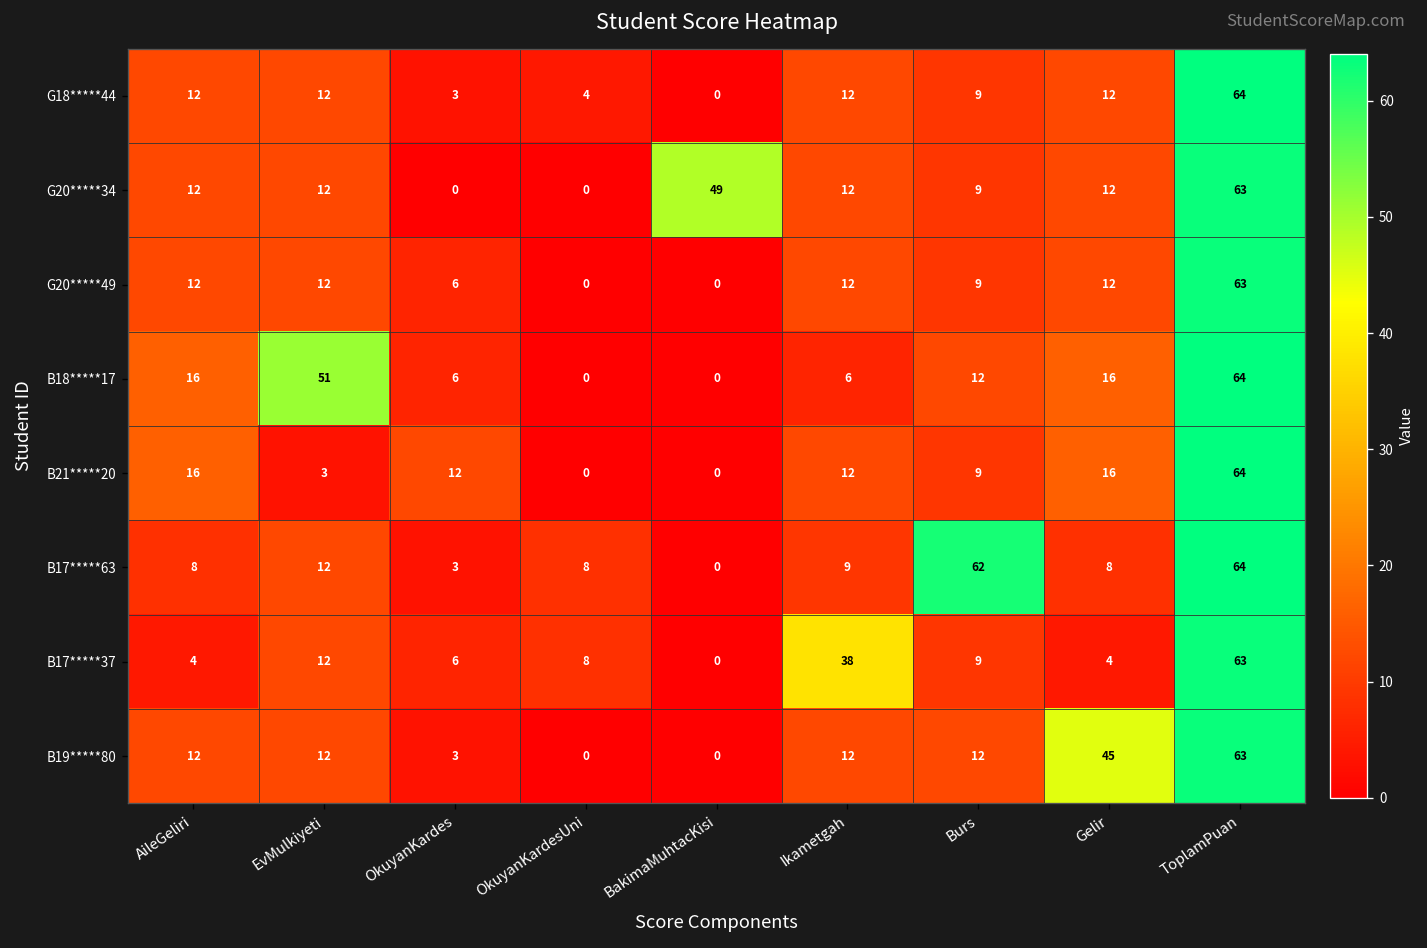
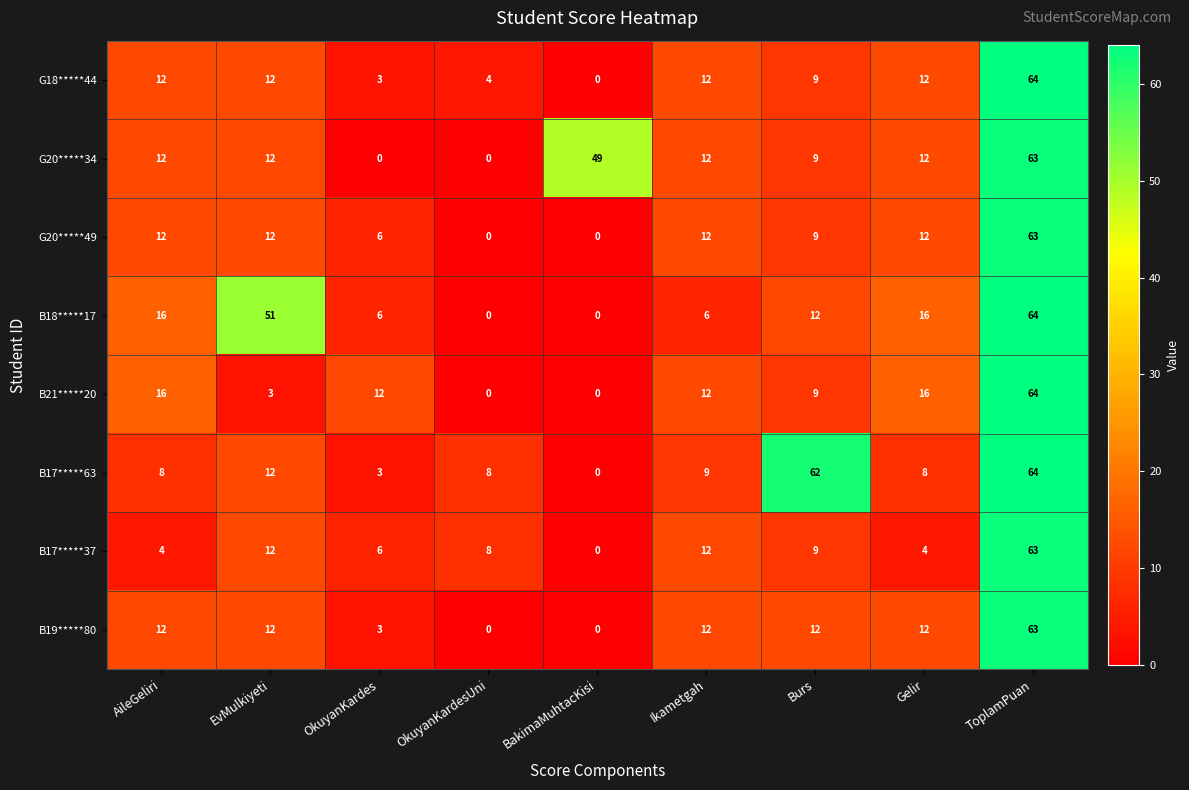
B17*****37, Ikametgah: 38 -> 12
B19*****80, Gelir: 45 -> 12
